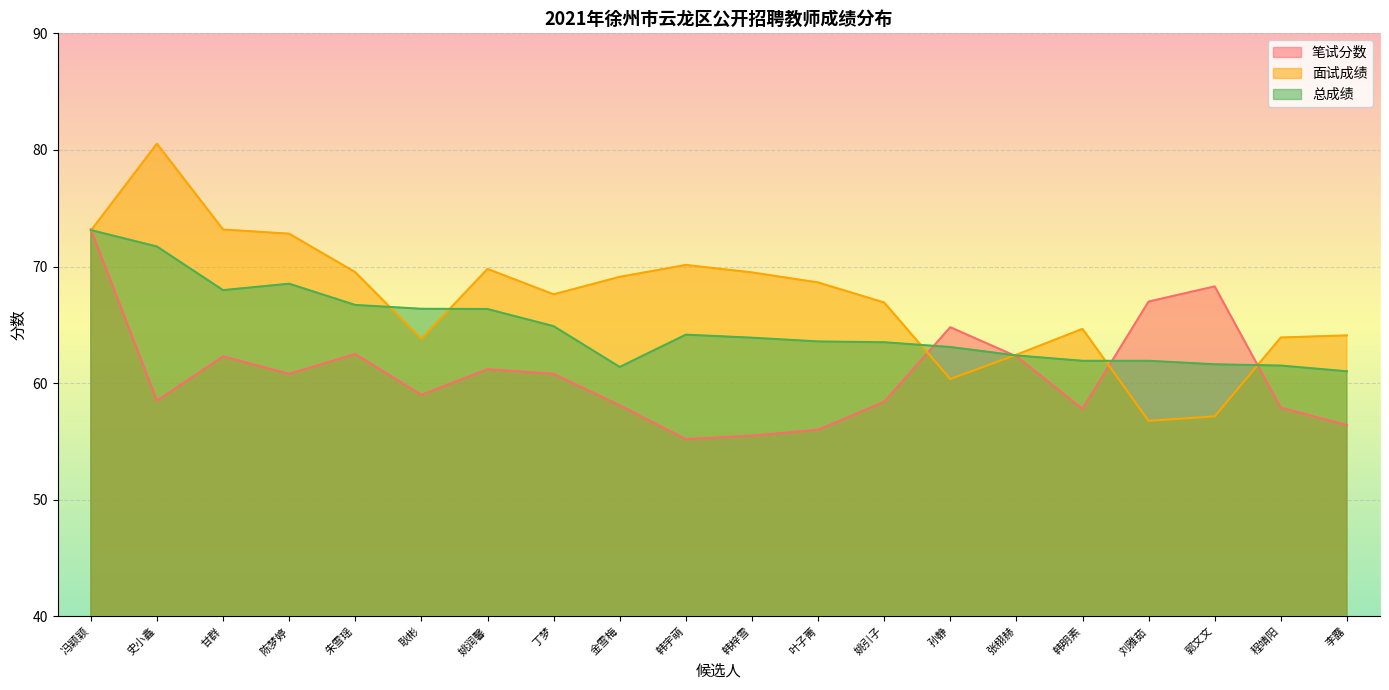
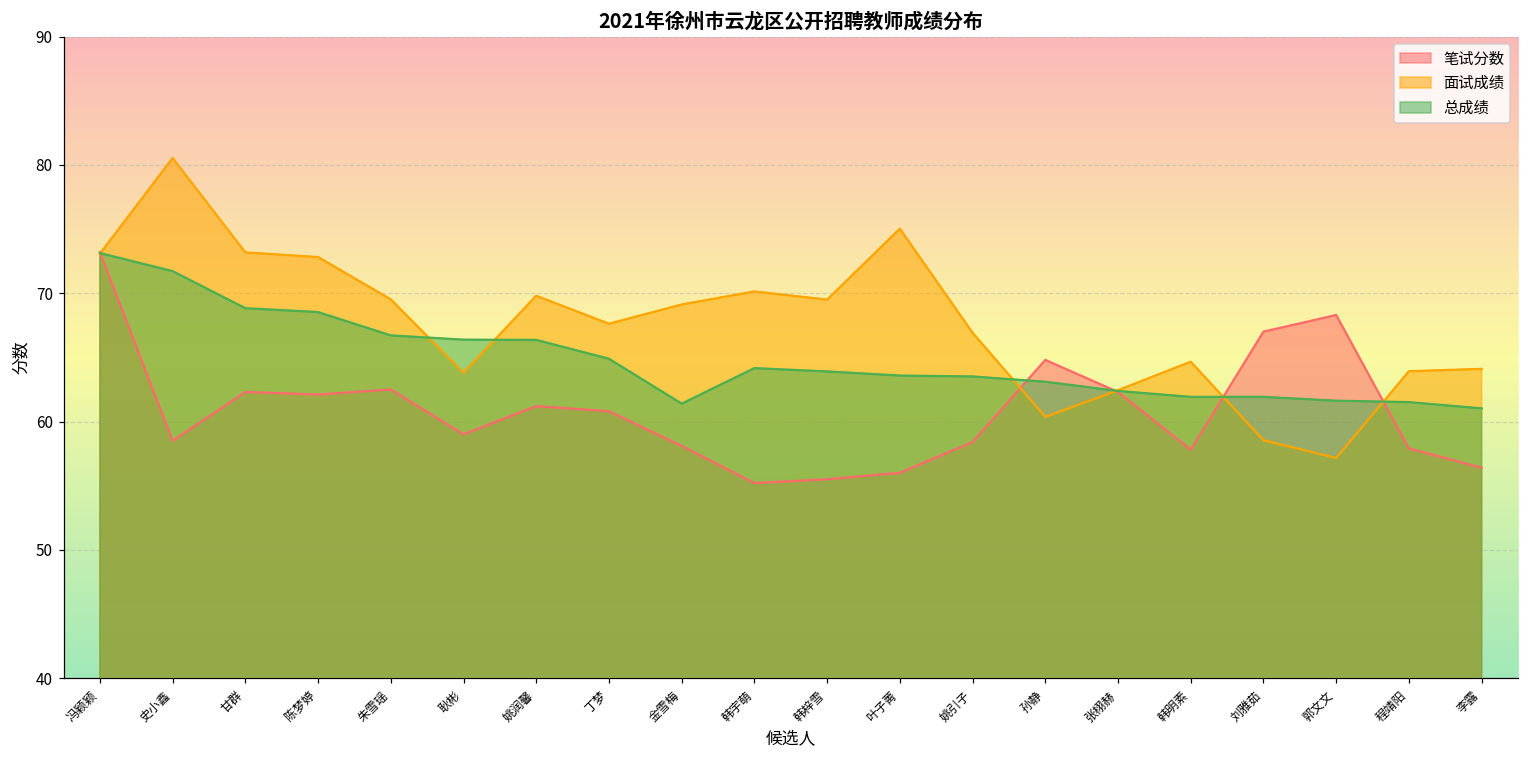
总成绩, 甘群: 68.0 -> 68.8
笔试分数, 陈梦婷: 60.8 -> 62.1
面试成绩, 叶子菁: 68.6 -> 75.0
面试成绩, 刘雅茹: 56.8 -> 58.5
